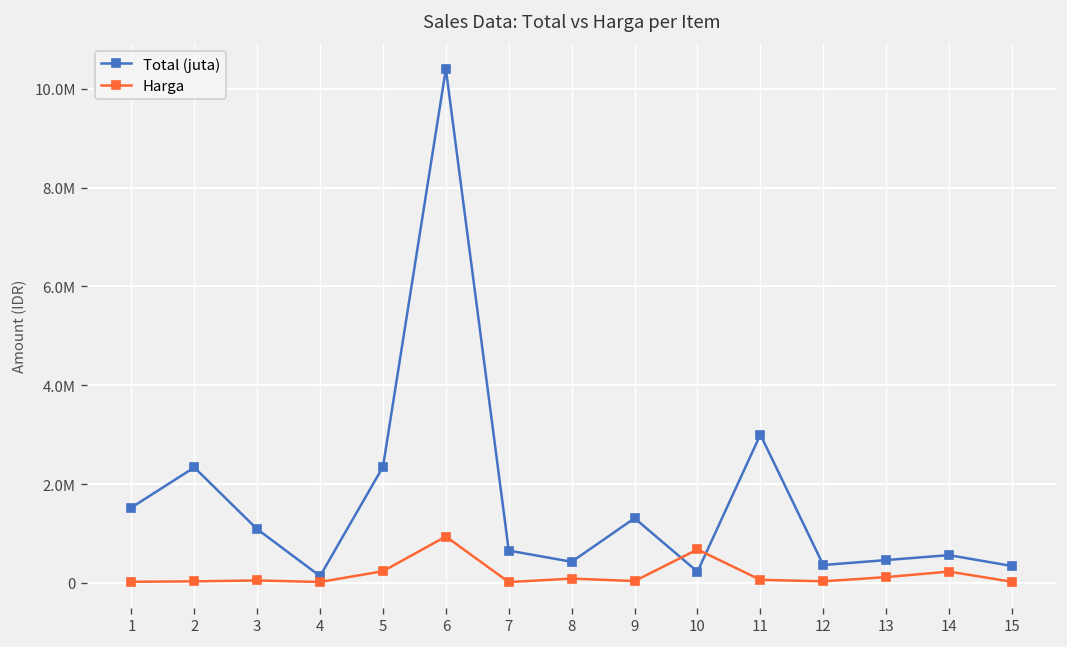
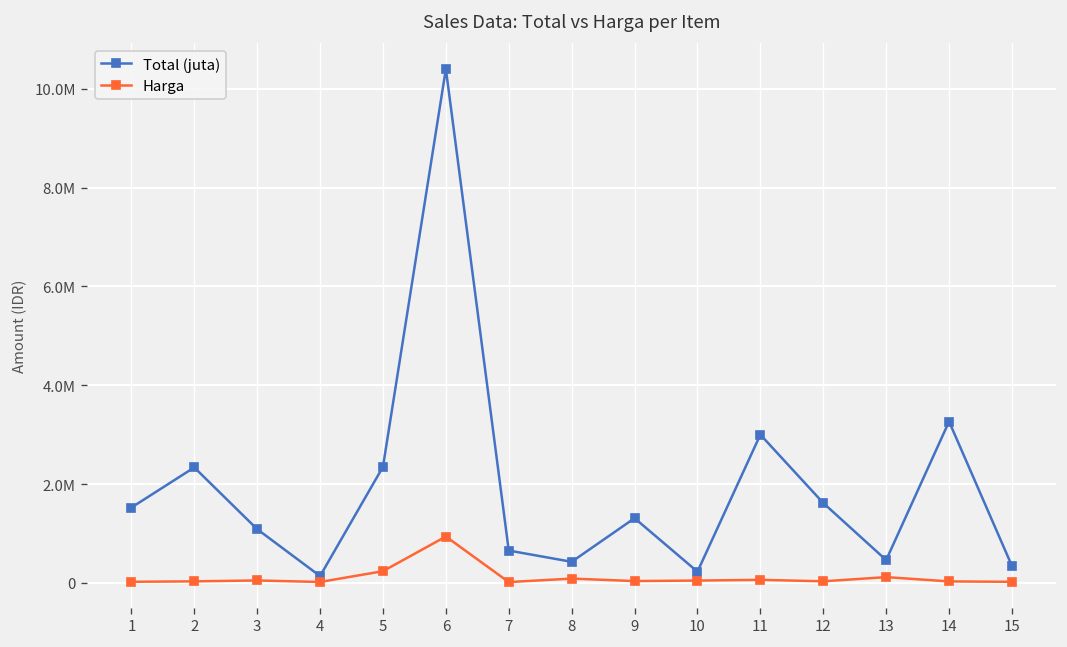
Harga, 10: 700000 -> 0
Total (juta), 12: 400000 -> 1600000
Total (juta), 14: 600000 -> 3300000
Harga, 14: 200000 -> 0
